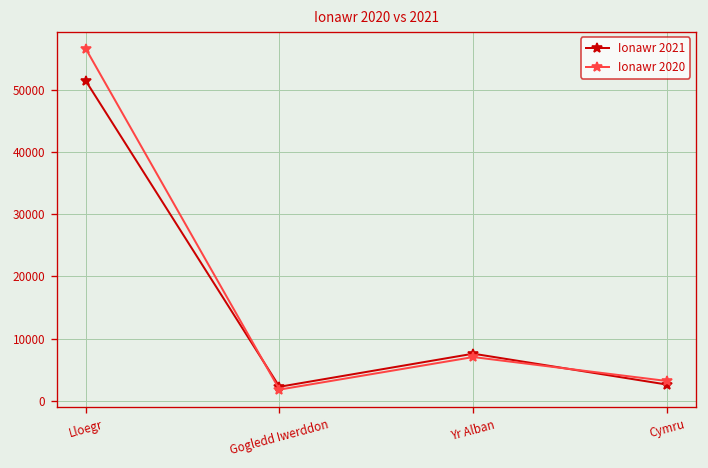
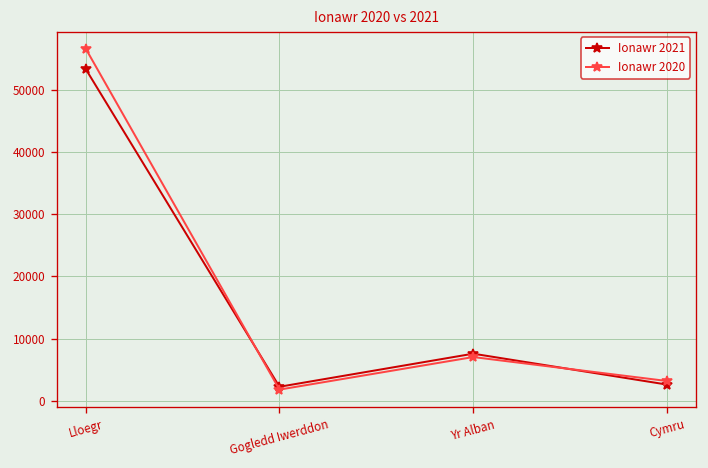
Ionawr 2021, Lloegr: 51000 -> 53000
